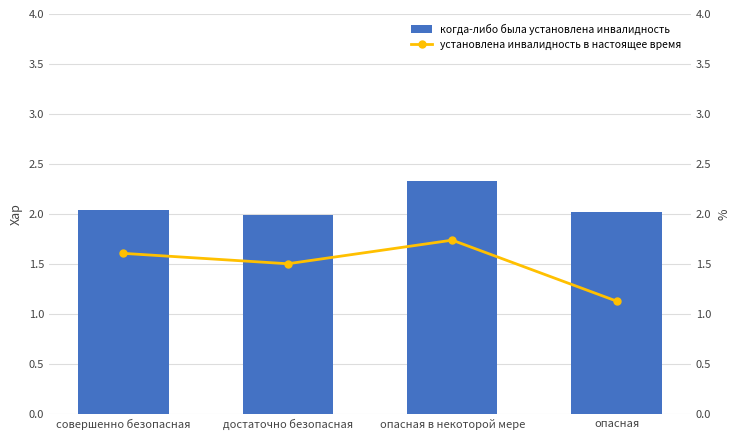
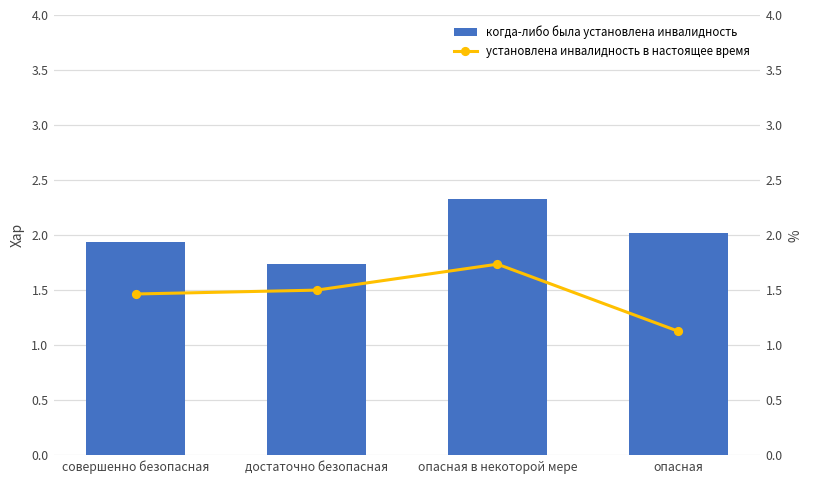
когда-либо была установлена инвалидность, совершенно безопасная: 2.0 -> 1.9
когда-либо была установлена инвалидность, достаточно безопасная: 2.0 -> 1.7
установлена инвалидность в настоящее время, совершенно безопасная: 1.6 -> 1.5
